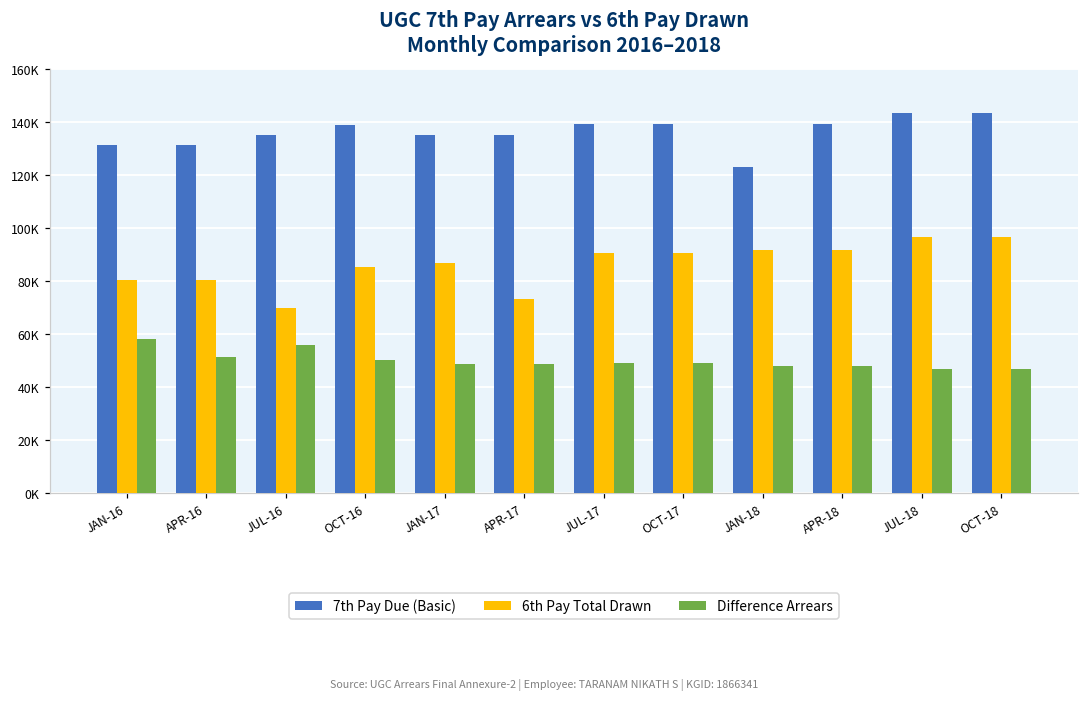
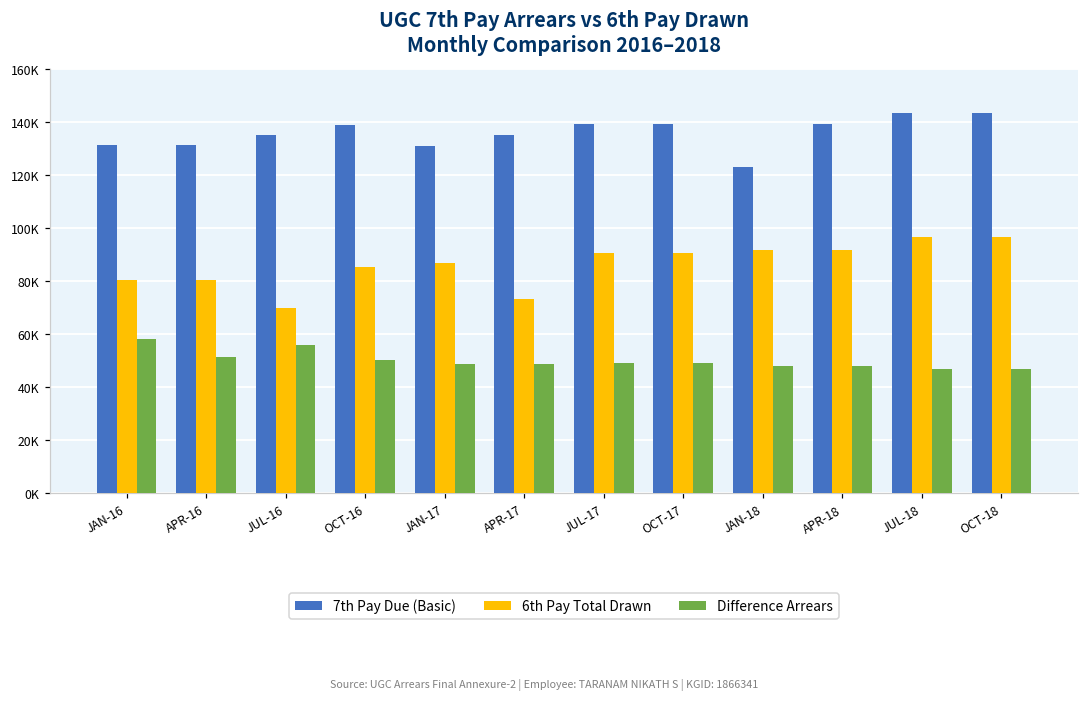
7th Pay Due (Basic), JAN-17: 135000 -> 131000
